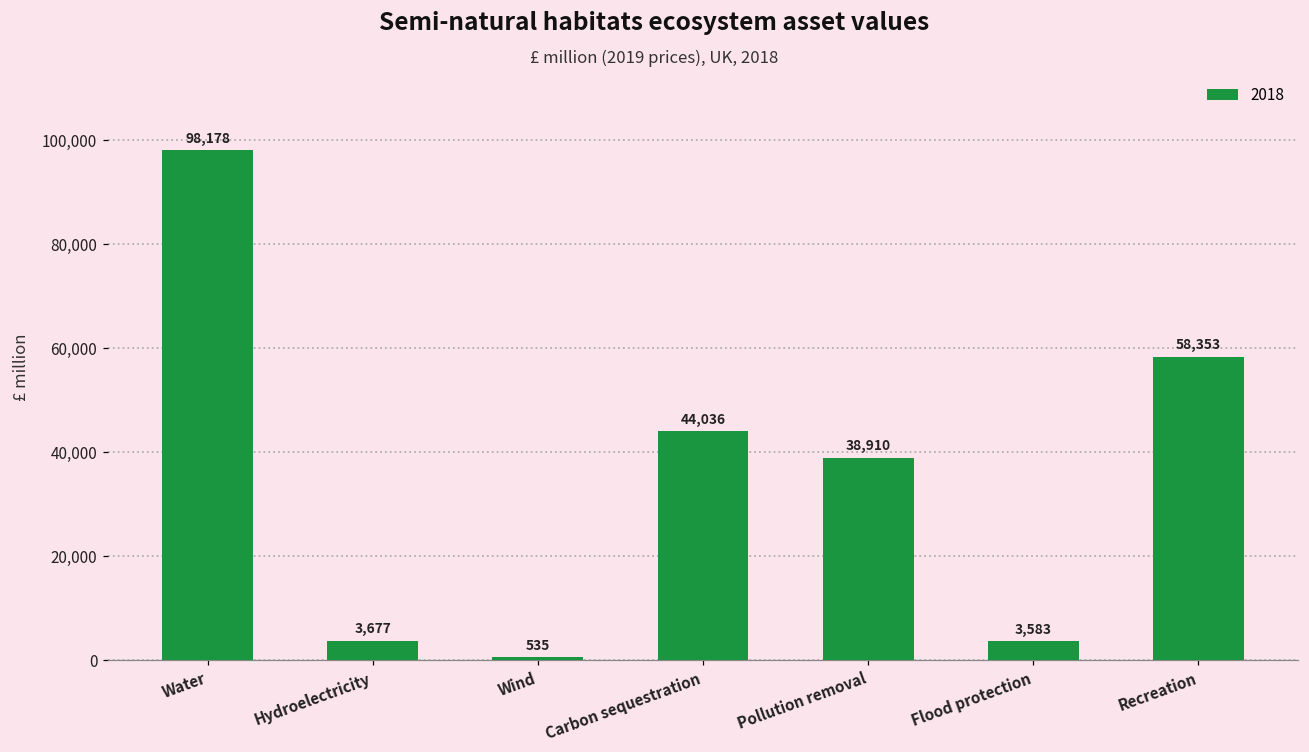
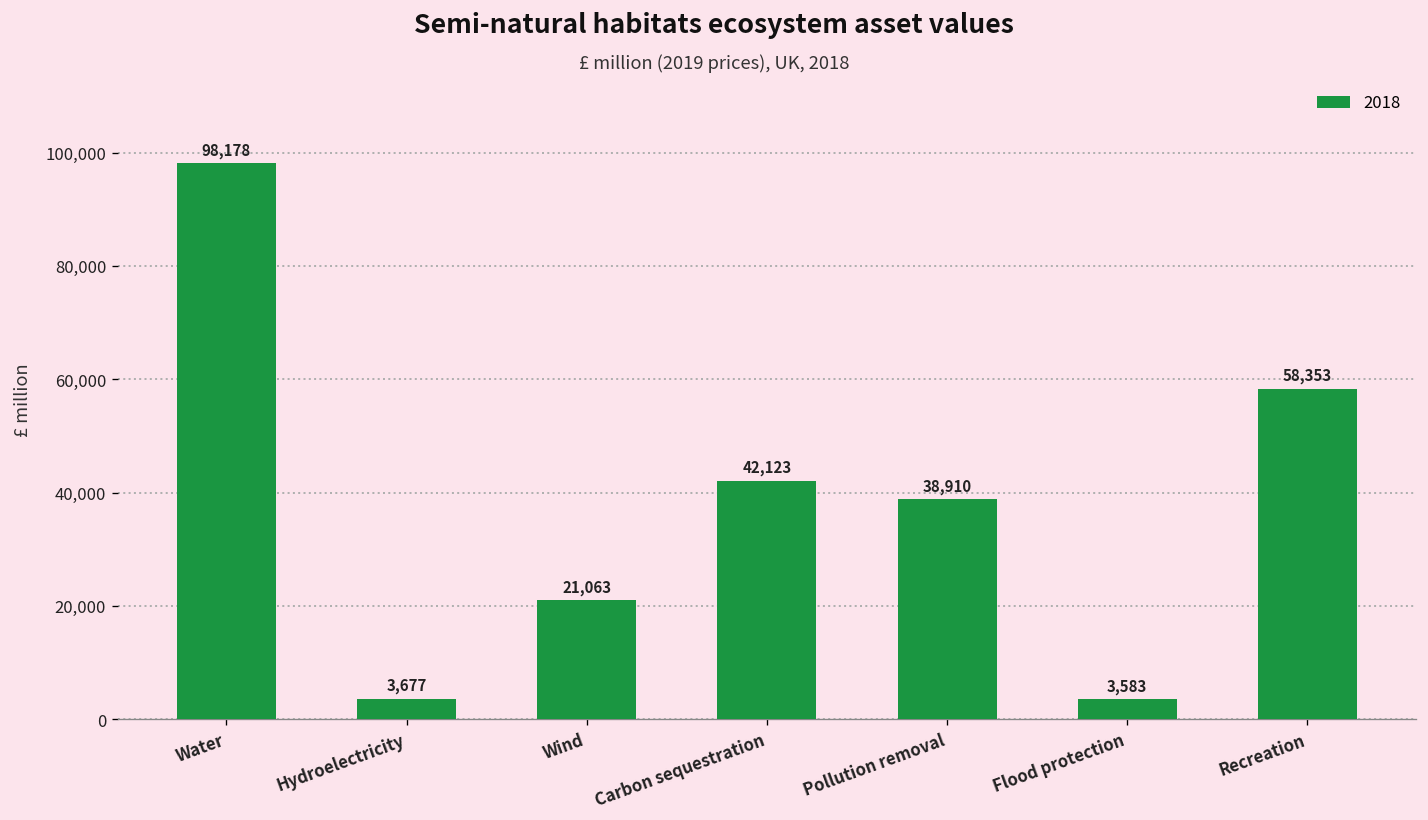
Wind: 535 -> 21,063
Carbon sequestration: 44,036 -> 42,123
